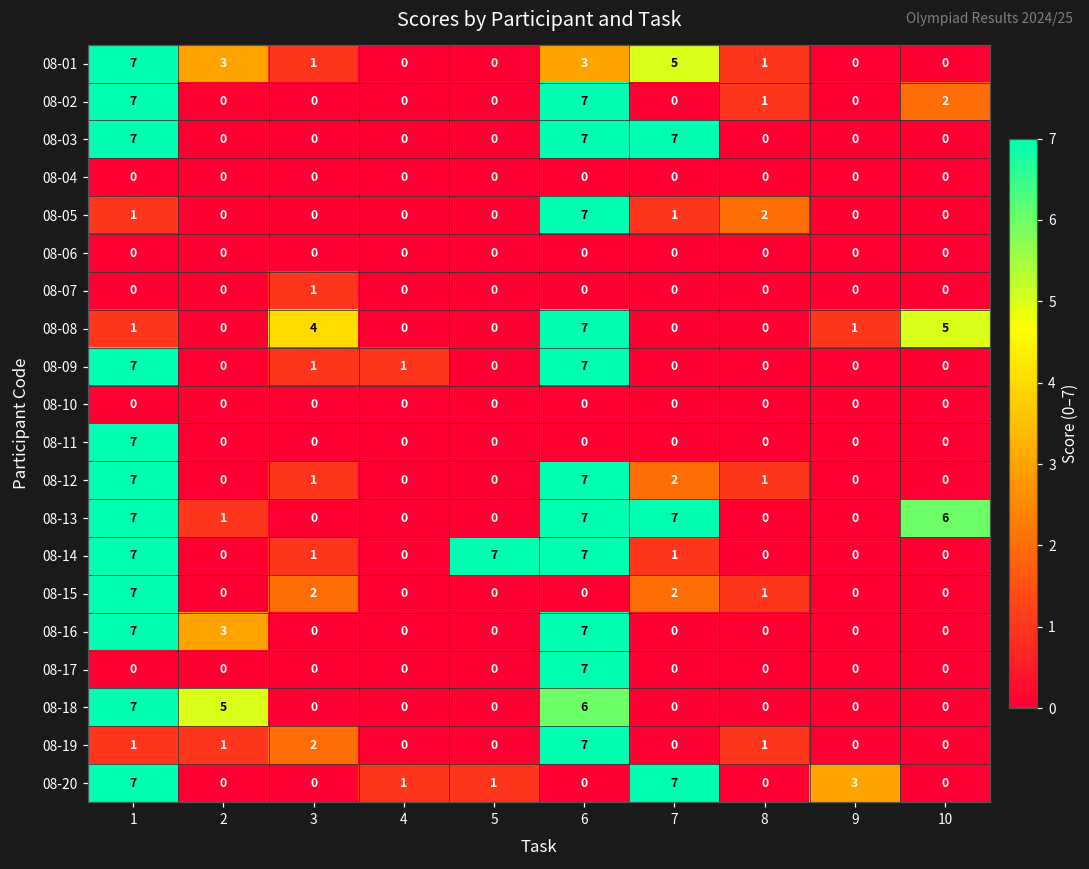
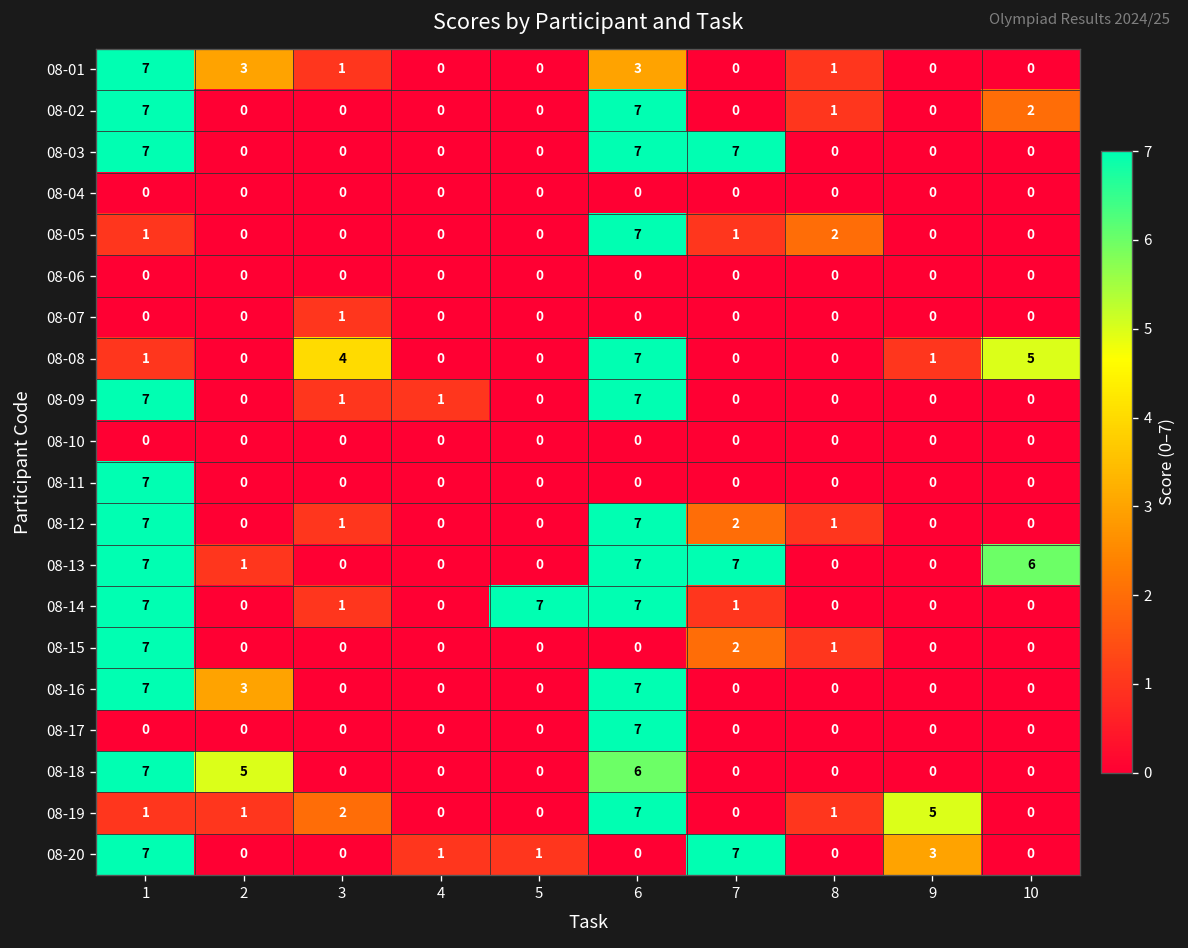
08-01, 7: 5 -> 0
08-15, 3: 2 -> 0
08-19, 9: 0 -> 5
